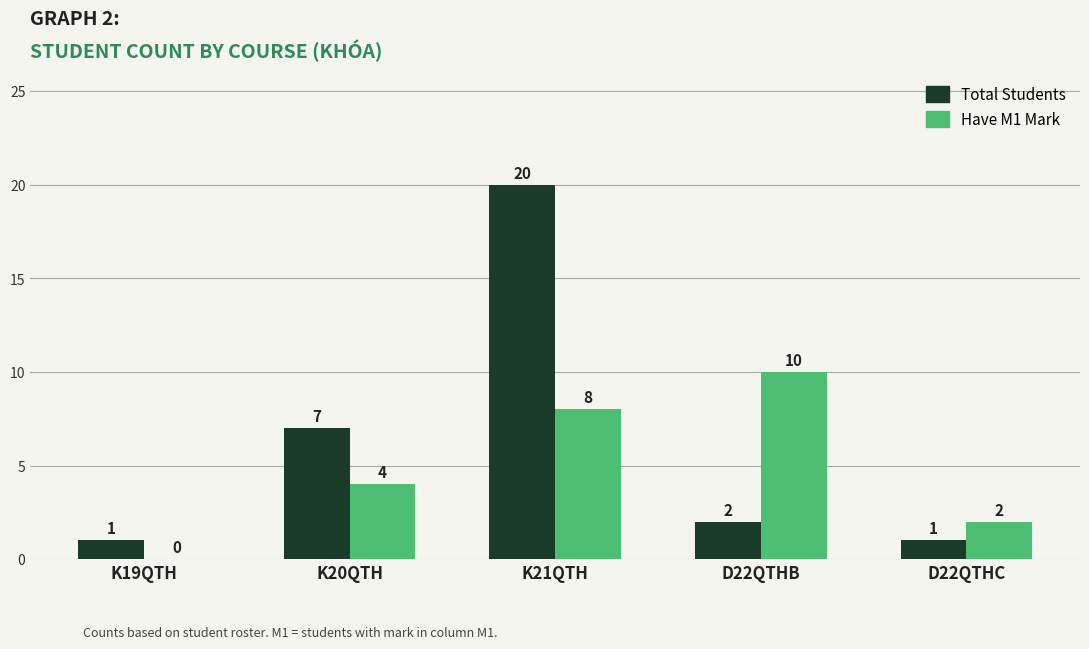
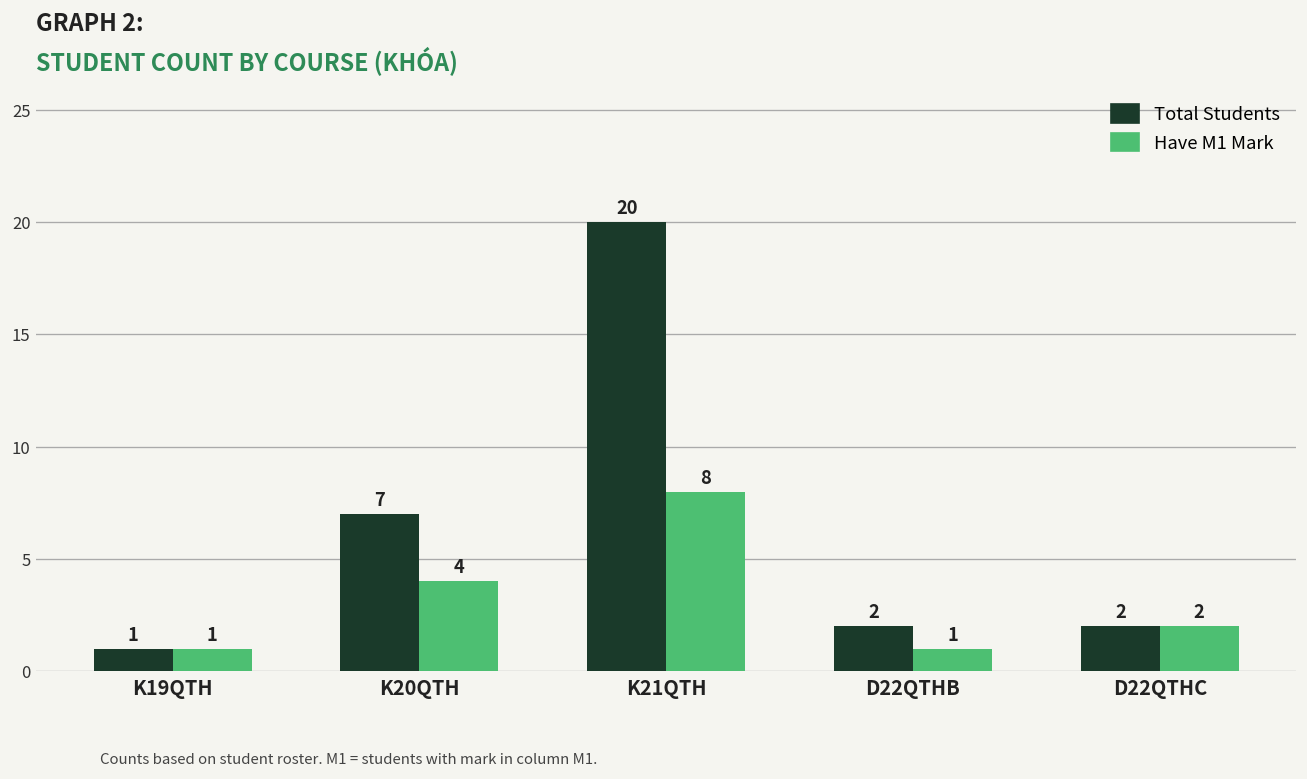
Have M1 Mark, K19QTH: 0 -> 1
Have M1 Mark, D22QTHB: 10 -> 1
Total Students, D22QTHC: 1 -> 2
